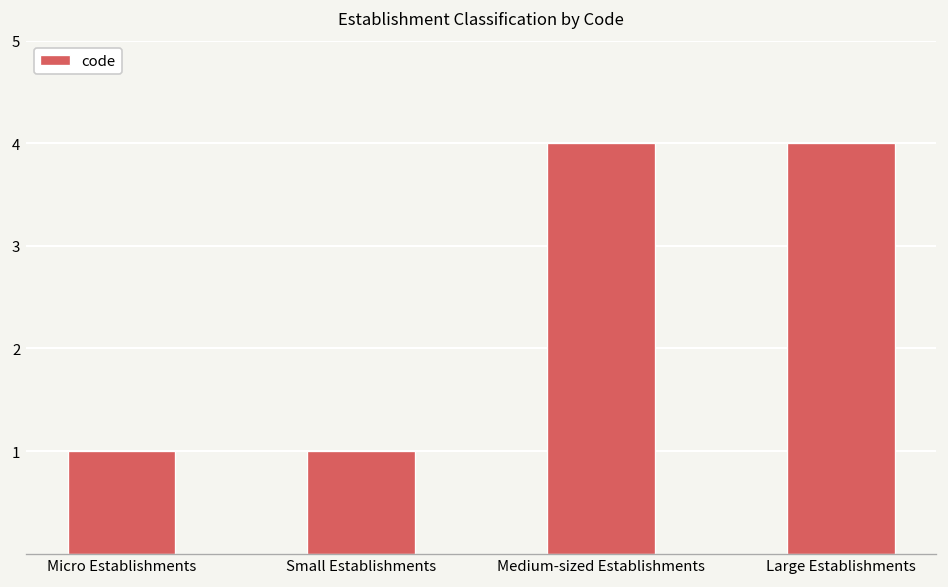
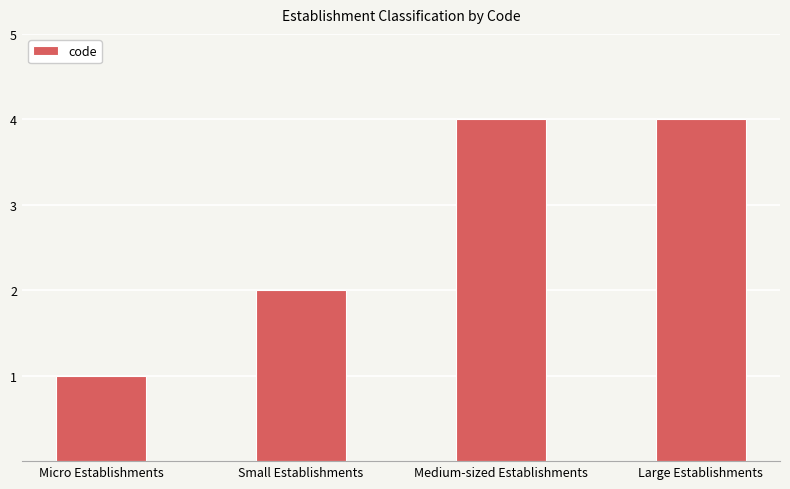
Small Establishments: 1 -> 2
